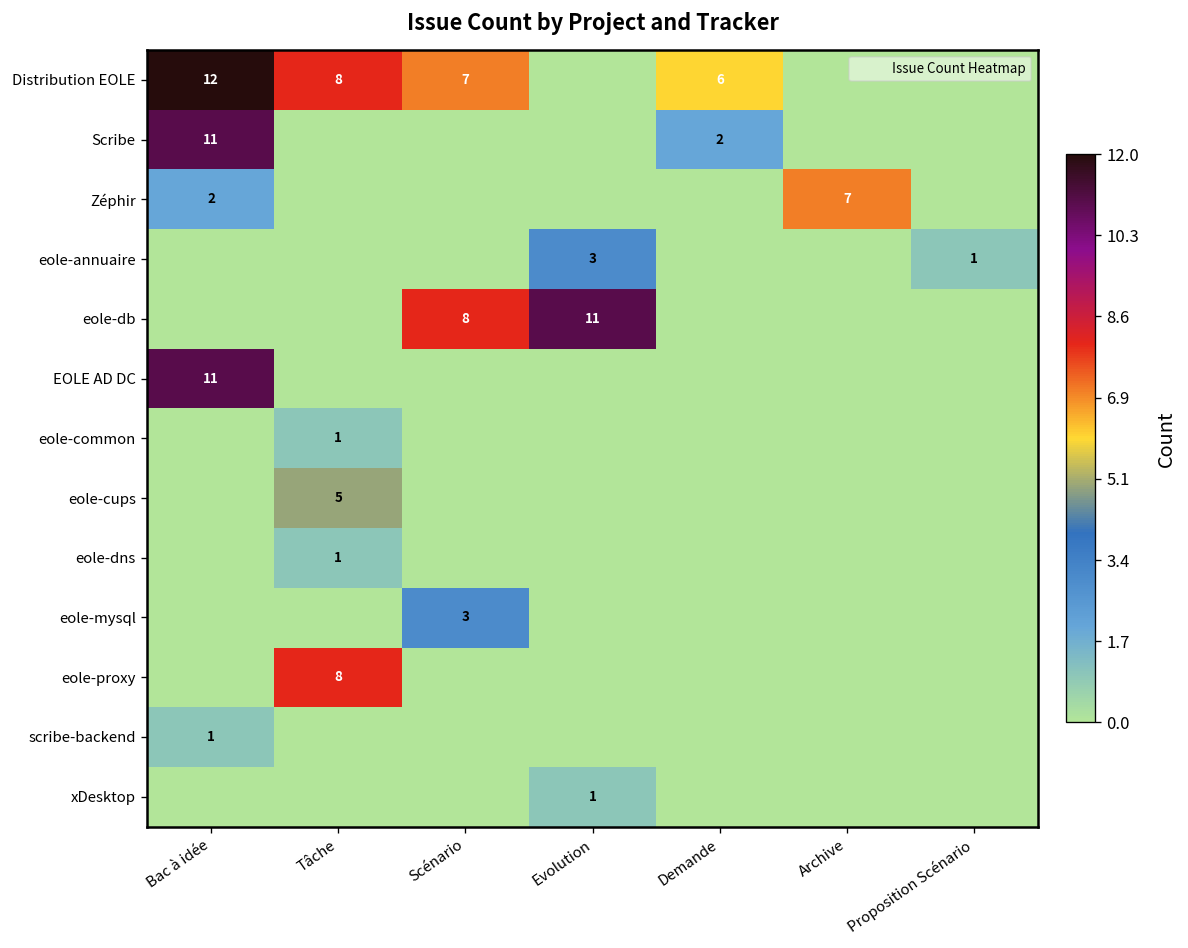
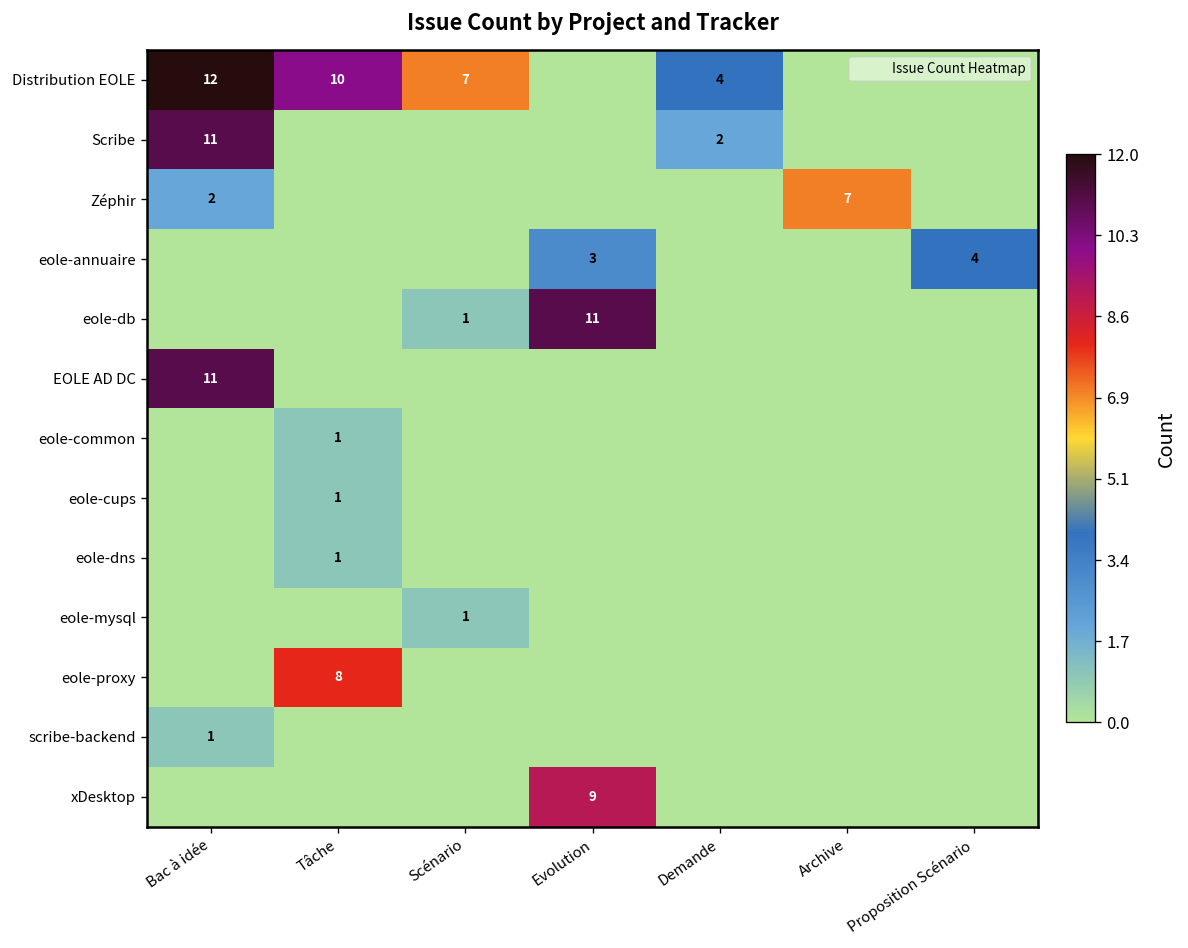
Distribution EOLE, Tâche: 8 -> 10
Distribution EOLE, Demande: 6 -> 4
eole-annuaire, Proposition Scénario: 1 -> 4
eole-db, Scénario: 8 -> 1
eole-cups, Tâche: 5 -> 1
eole-mysql, Scénario: 3 -> 1
xDesktop, Evolution: 1 -> 9
